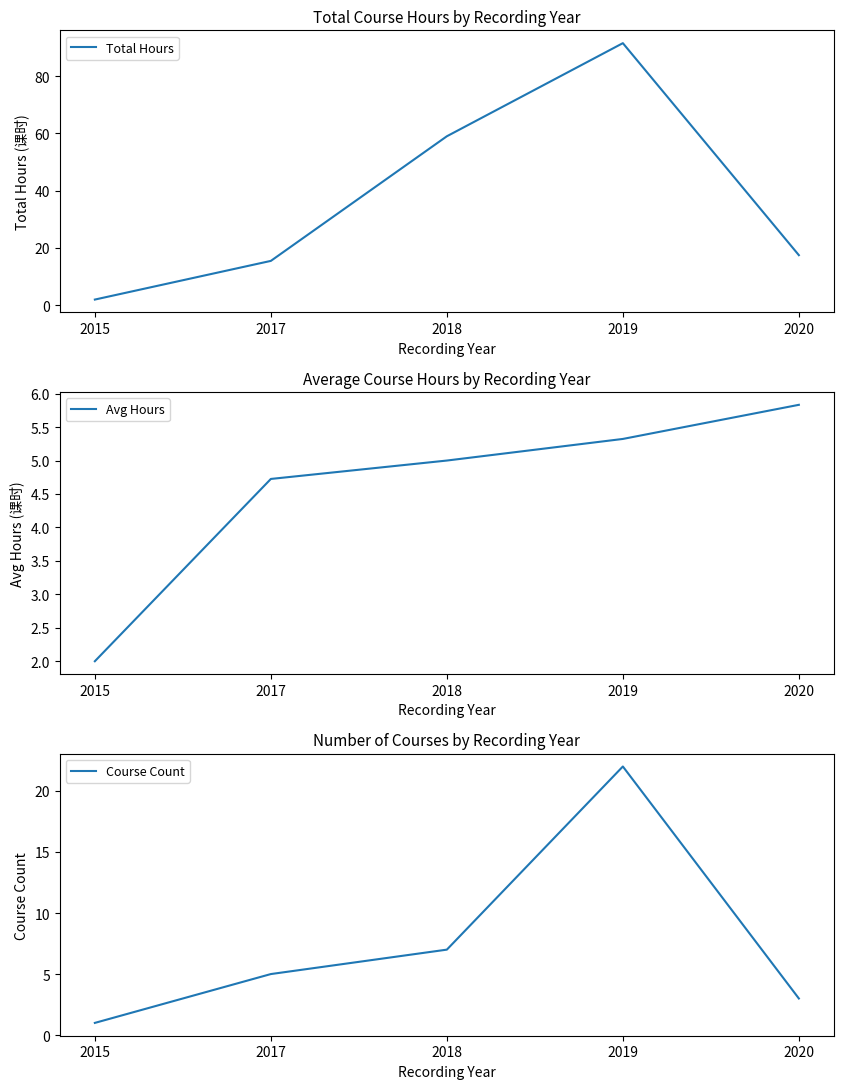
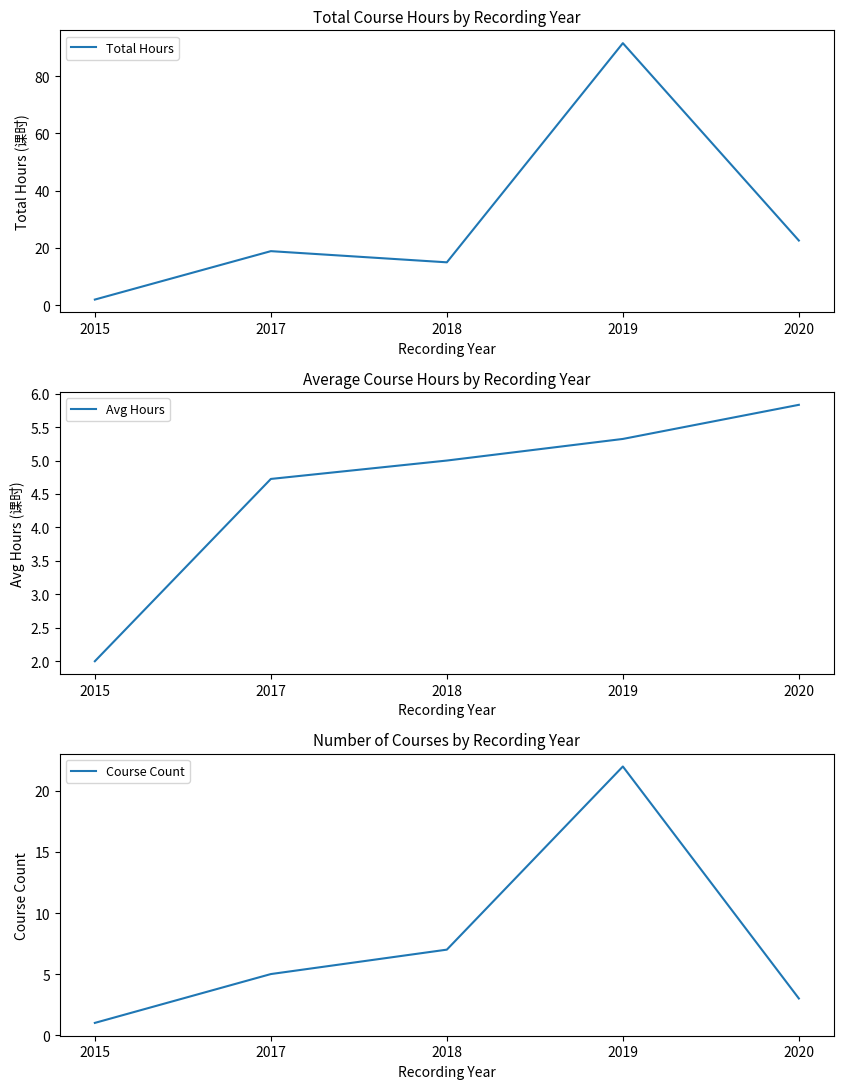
Total Course Hours by Recording Year, 2017: 16 -> 19
Total Course Hours by Recording Year, 2018: 59 -> 15
Total Course Hours by Recording Year, 2020: 18 -> 23
